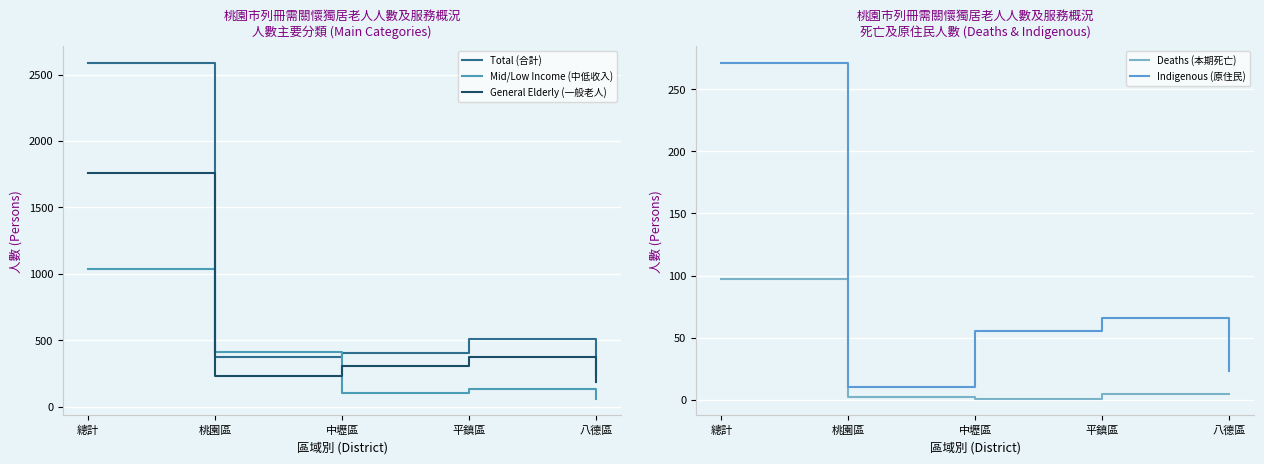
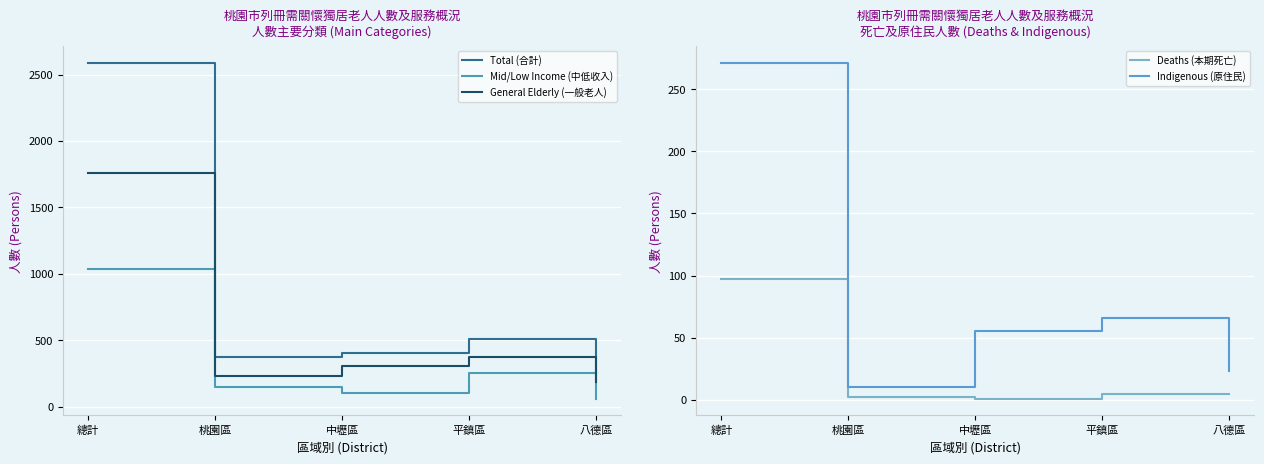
桃園市列冊需關懷獨居老人人數及服務概況 人數主要分類 (Main Categories), Mid/Low Income (中低收入), 桃園區: 420 -> 150
桃園市列冊需關懷獨居老人人數及服務概況 人數主要分類 (Main Categories), Mid/Low Income (中低收入), 平鎮區: 130 -> 250
